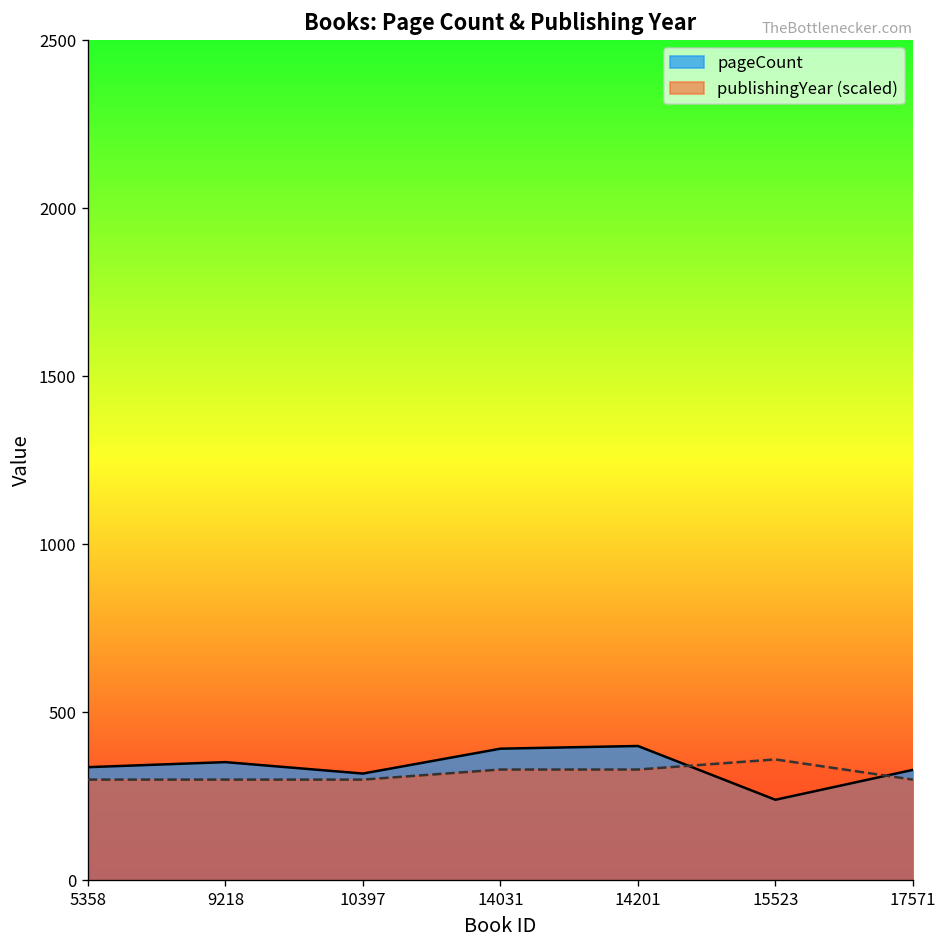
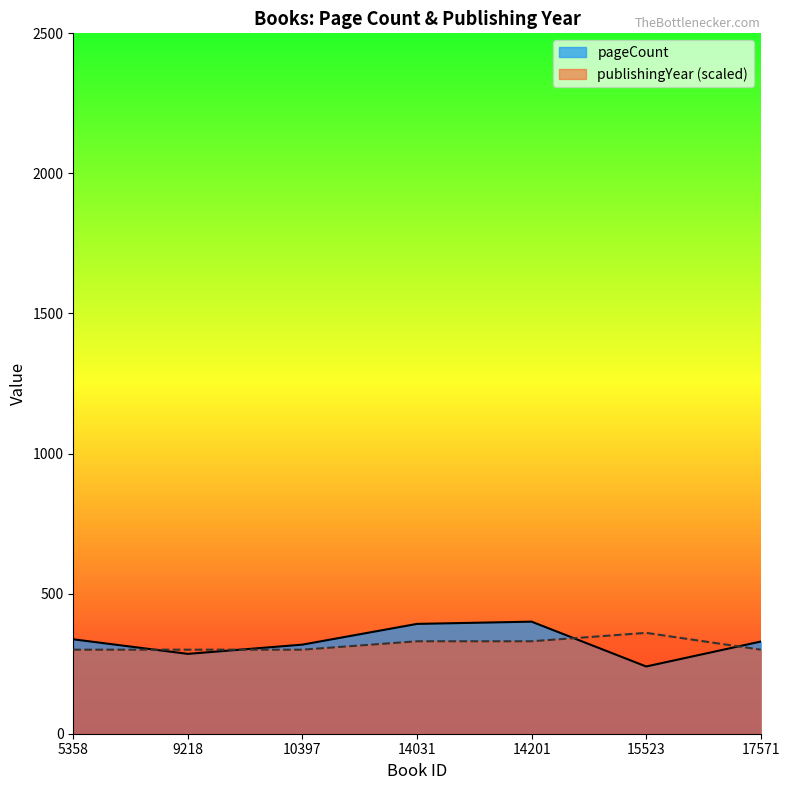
pageCount, 9218: 350 -> 290
